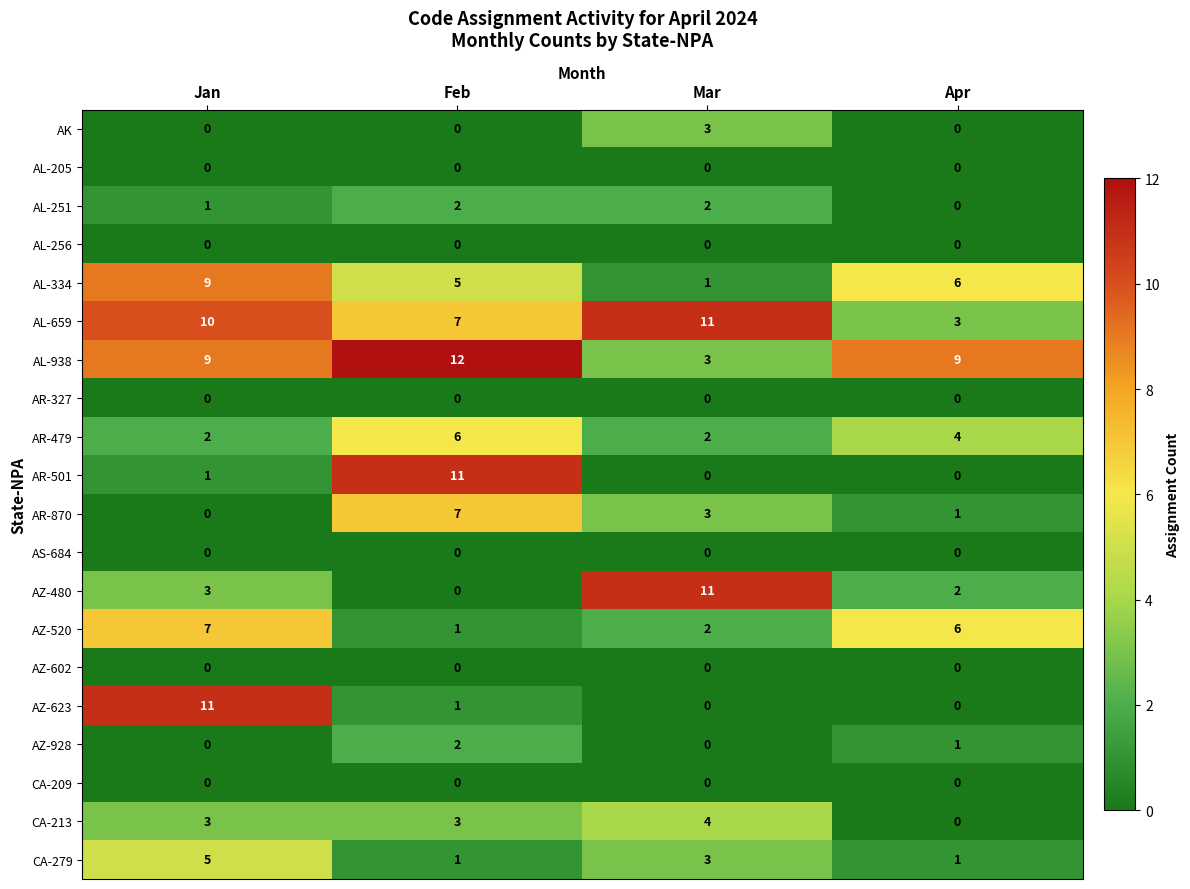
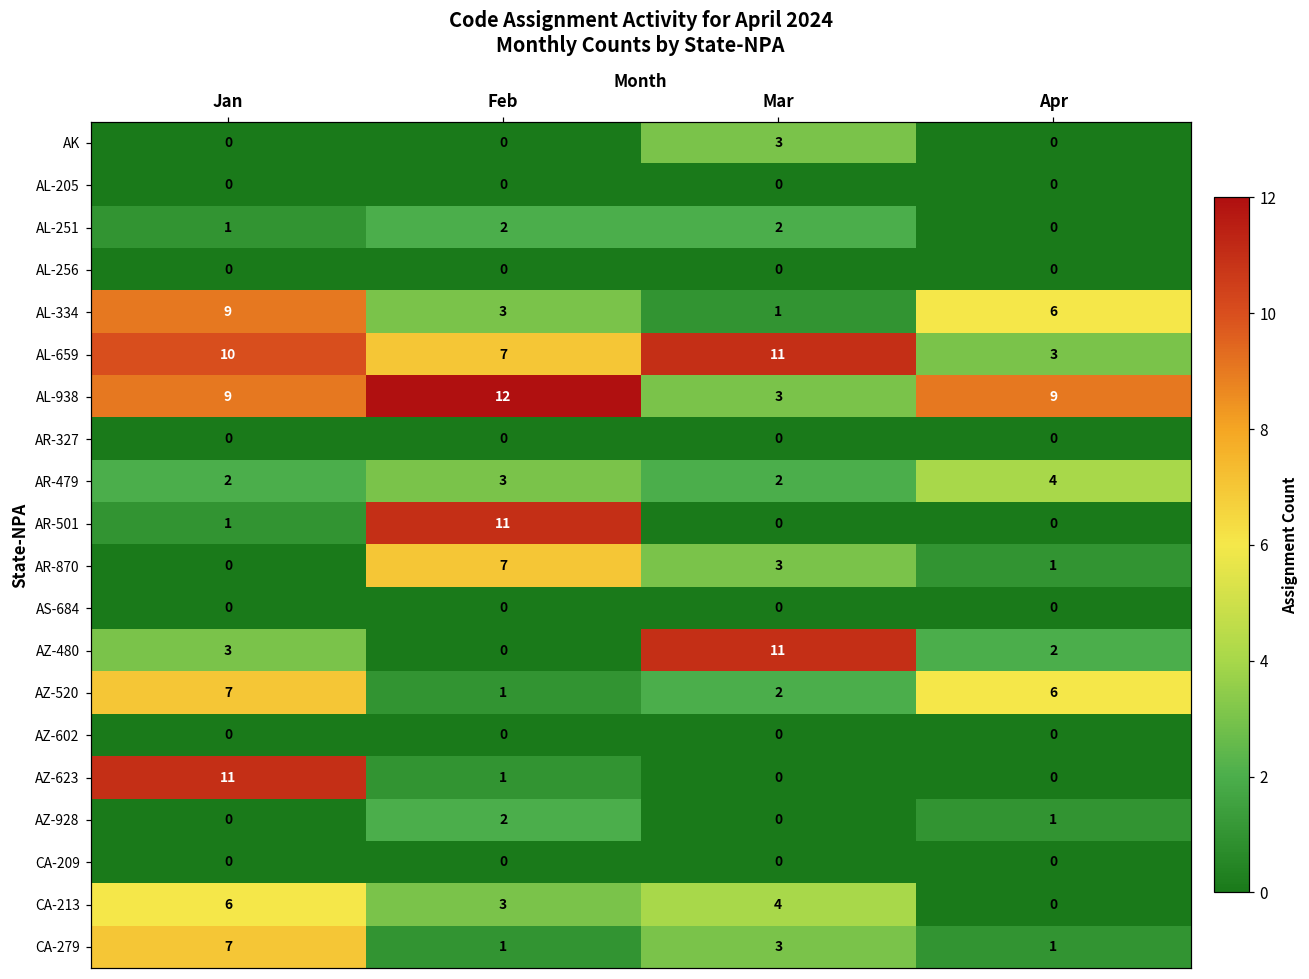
AL-334, Feb: 5 -> 3
AR-479, Feb: 6 -> 3
CA-213, Jan: 3 -> 6
CA-279, Jan: 5 -> 7
